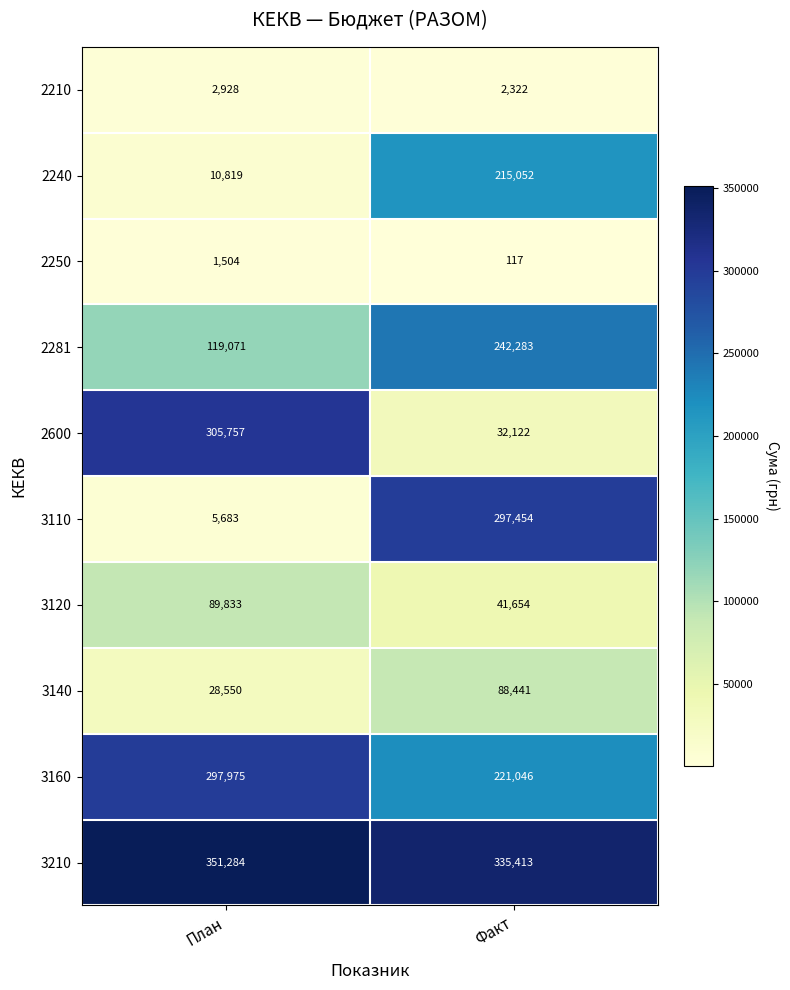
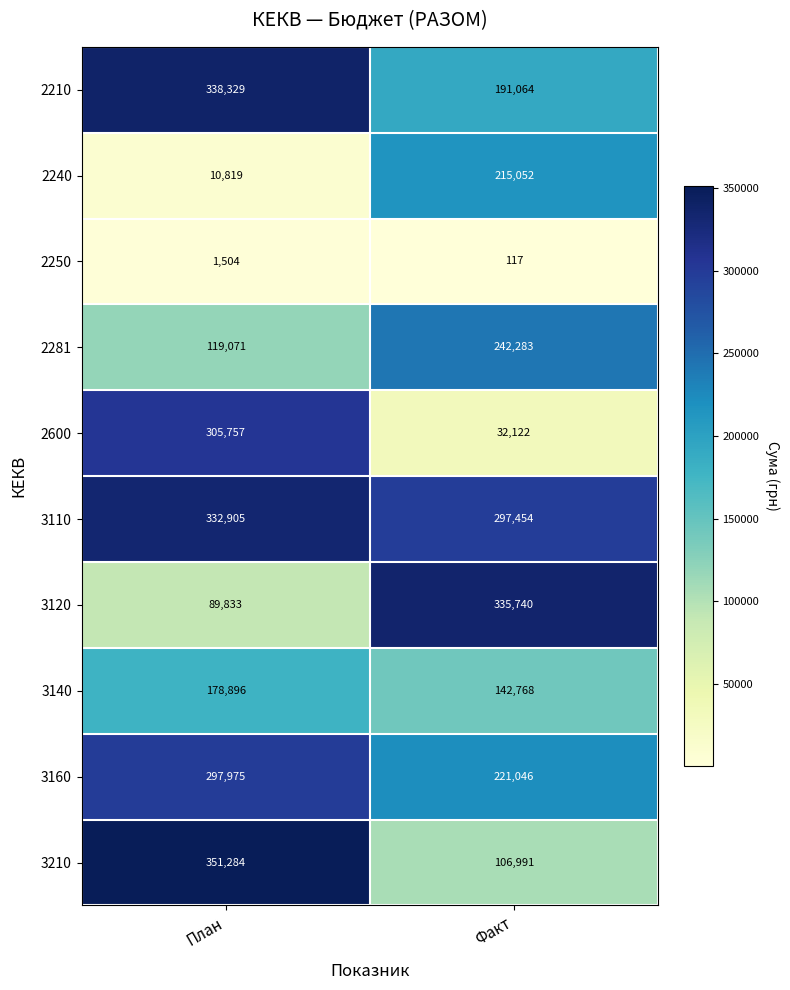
2210, План: 2,928 -> 338,329
2210, Факт: 2,322 -> 191,064
3110, План: 5,683 -> 332,905
3120, Факт: 41,654 -> 335,740
3140, План: 28,550 -> 178,896
3140, Факт: 88,441 -> 142,768
3210, Факт: 335,413 -> 106,991
